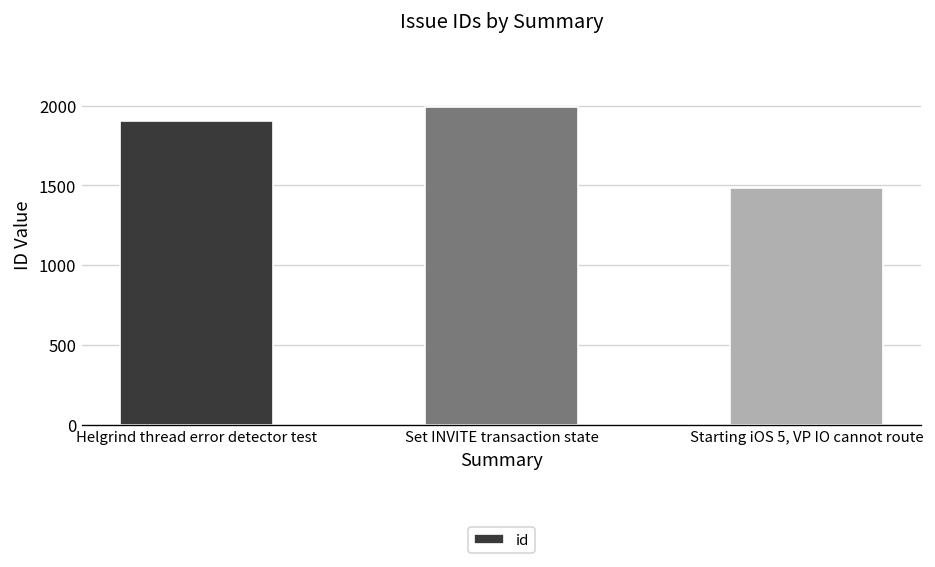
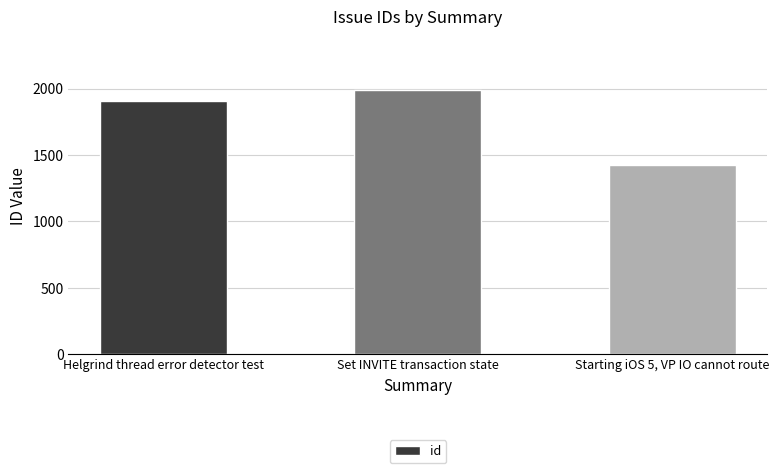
Starting iOS 5, VP IO cannot route: 1490 -> 1430
